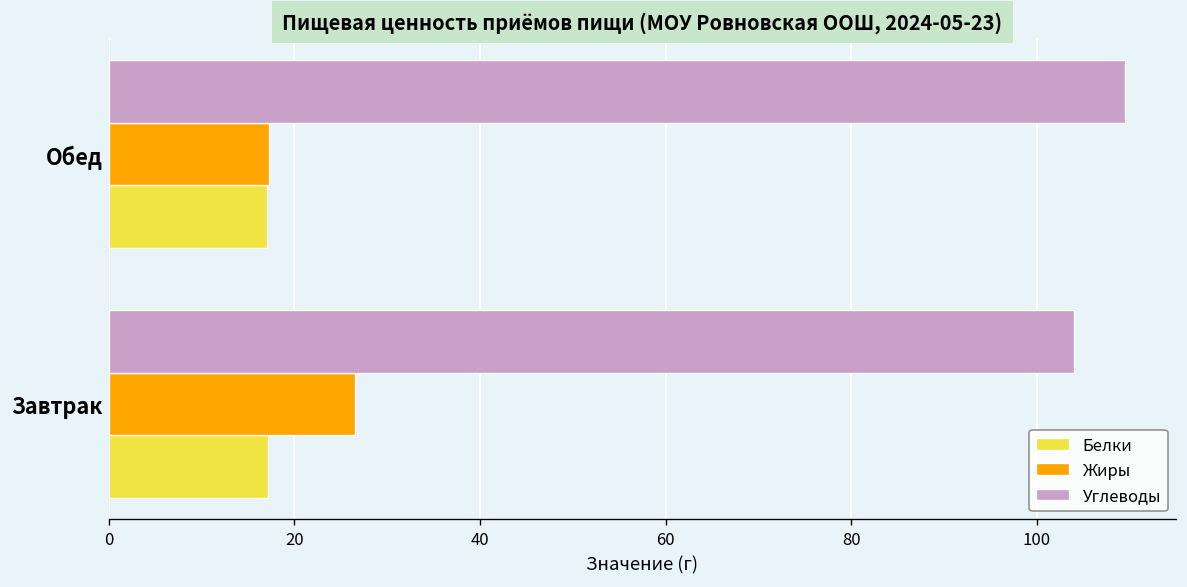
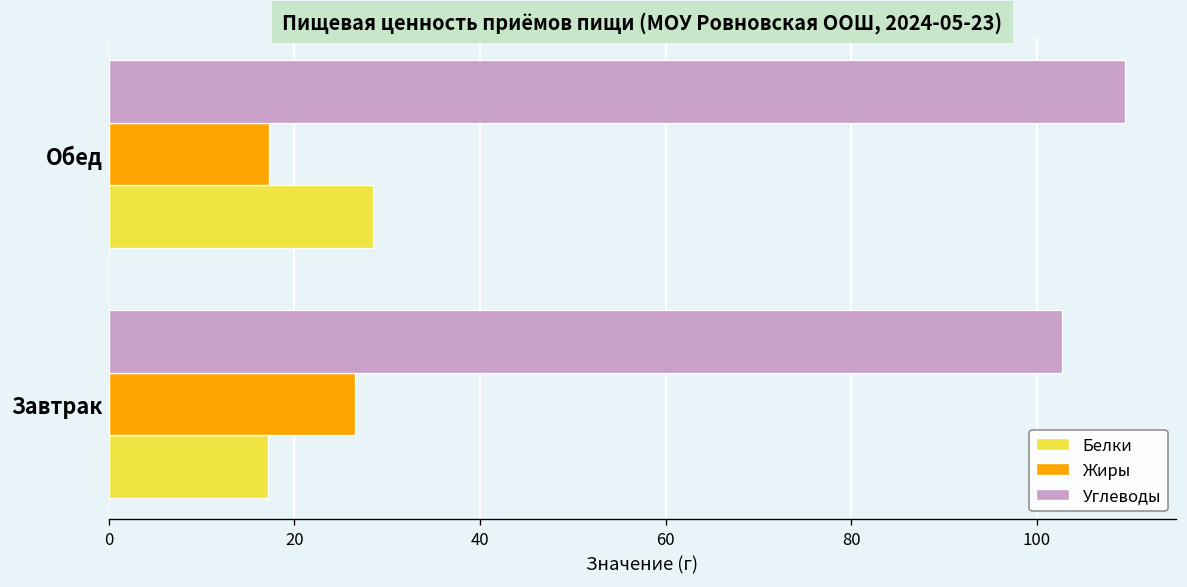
Белки, Обед: 17 -> 28
Углеводы, Завтрак: 104 -> 103
